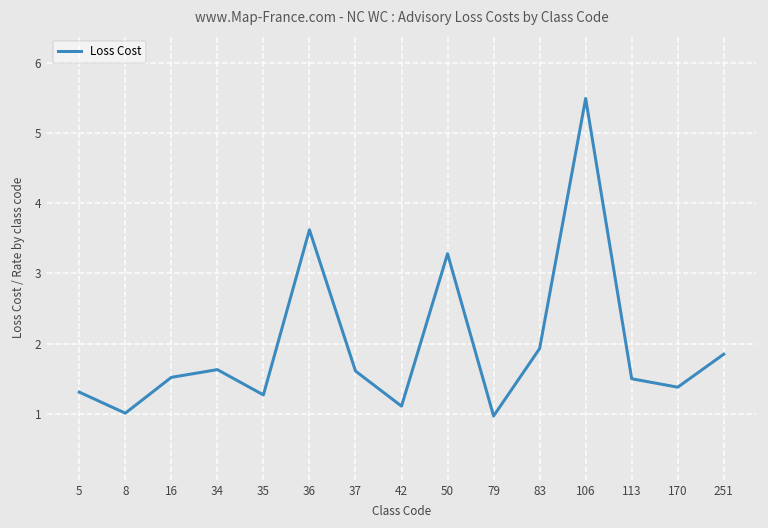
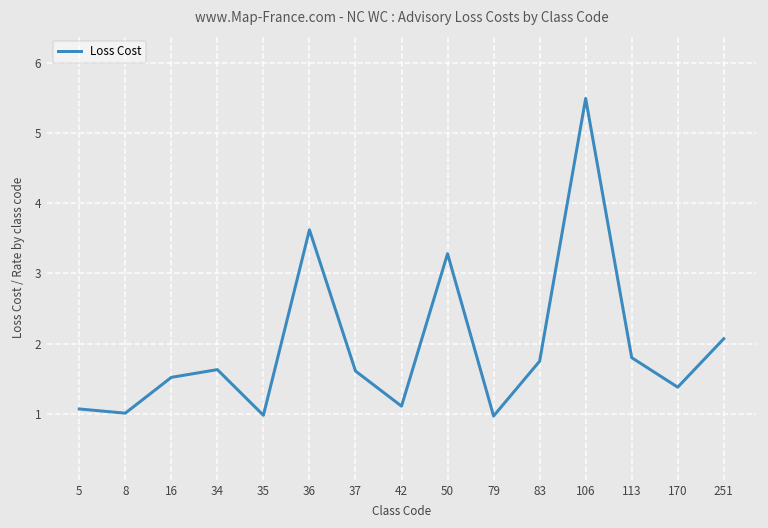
5: 1.3 -> 1.1
35: 1.3 -> 1.0
83: 1.9 -> 1.8
113: 1.5 -> 1.8
251: 1.9 -> 2.1
